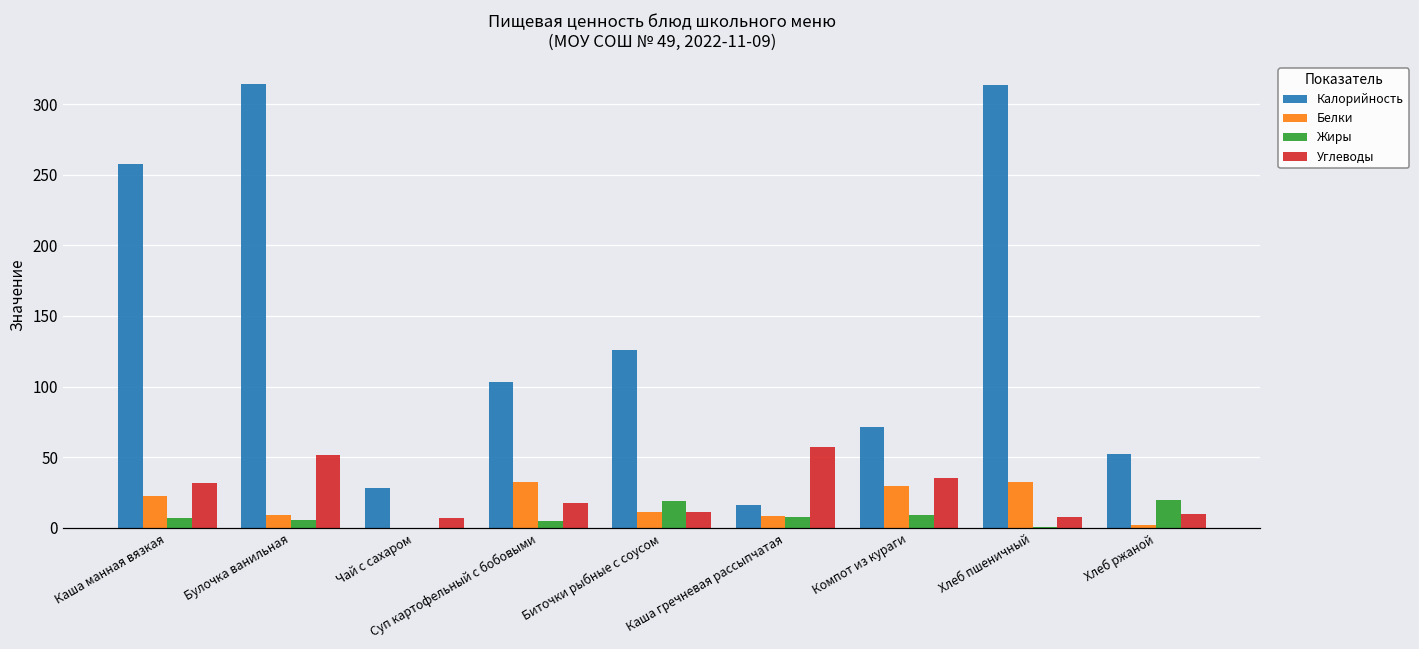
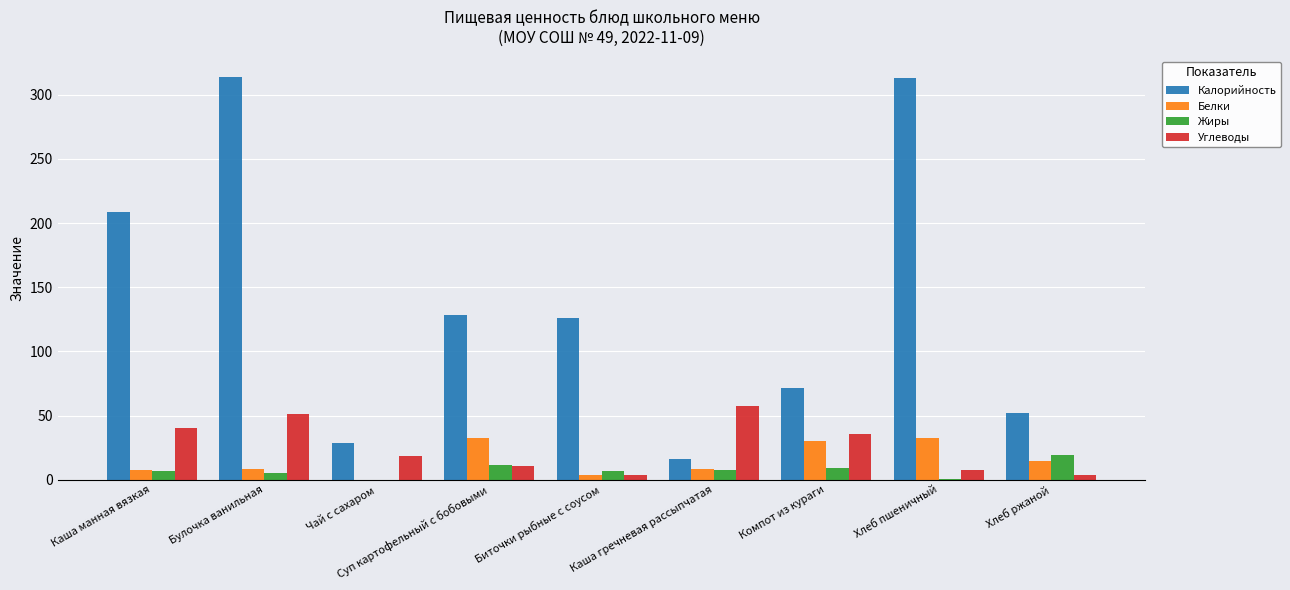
Калорийность, Каша манная вязкая: 257 -> 209
Белки, Каша манная вязкая: 22 -> 8
Углеводы, Каша манная вязкая: 32 -> 41
Углеводы, Чай с сахаром: 7 -> 19
Калорийность, Суп картофельный с бобовыми: 103 -> 128
Жиры, Суп картофельный с бобовыми: 5 -> 11
Углеводы, Суп картофельный с бобовыми: 17 -> 11
Белки, Биточки рыбные с соусом: 11 -> 4
Жиры, Биточки рыбные с соусом: 19 -> 7
Углеводы, Биточки рыбные с соусом: 11 -> 4
Белки, Хлеб ржаной: 2 -> 15
Углеводы, Хлеб ржаной: 10 -> 3
